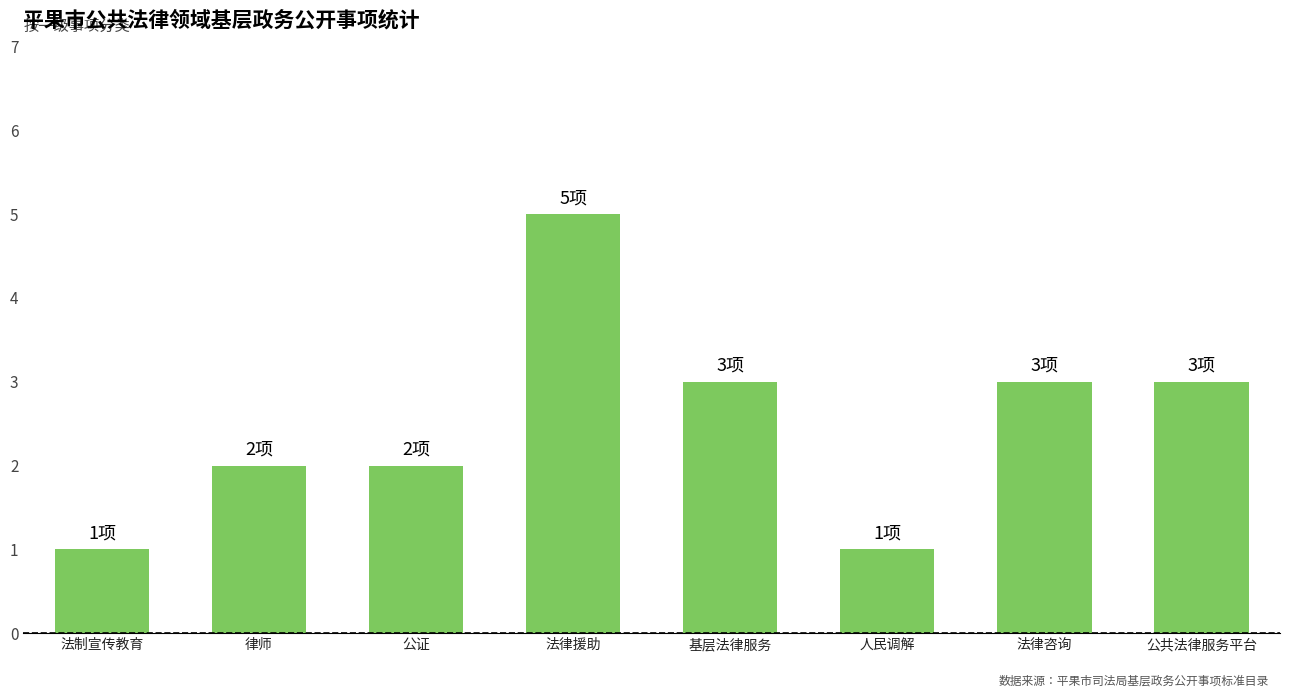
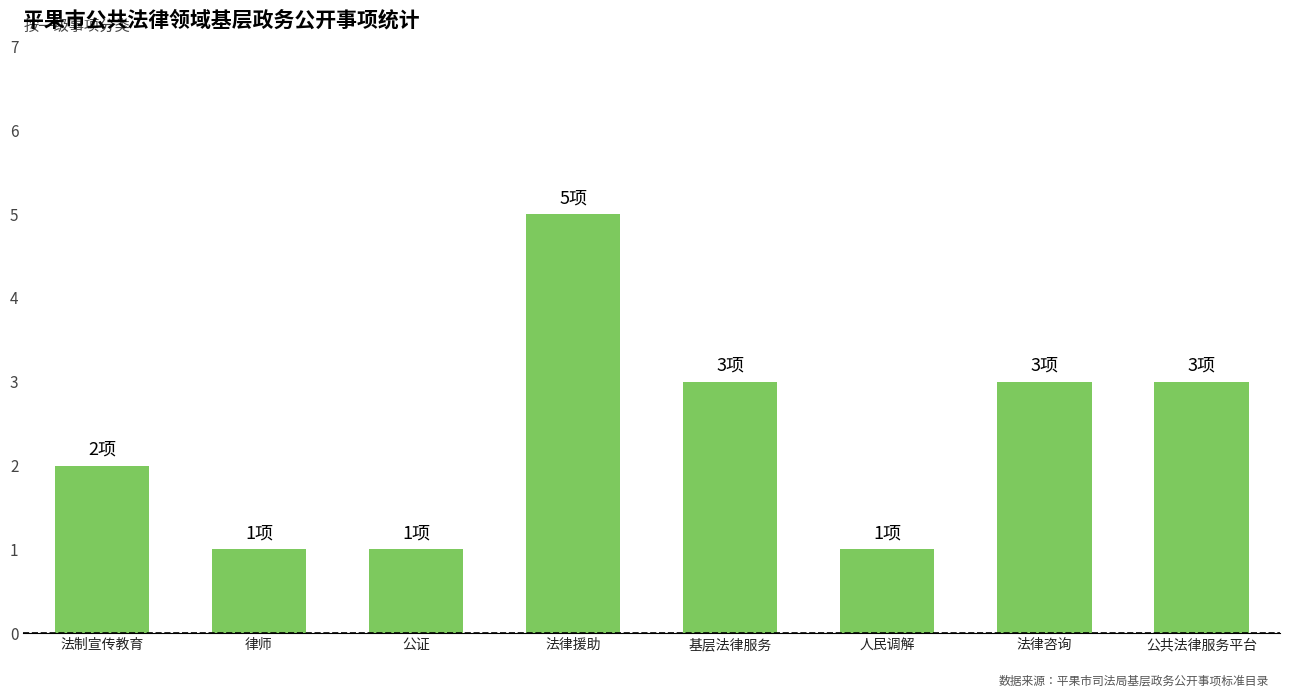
法制宣传教育: 1项 -> 2项
律师: 2项 -> 1项
公证: 2项 -> 1项
